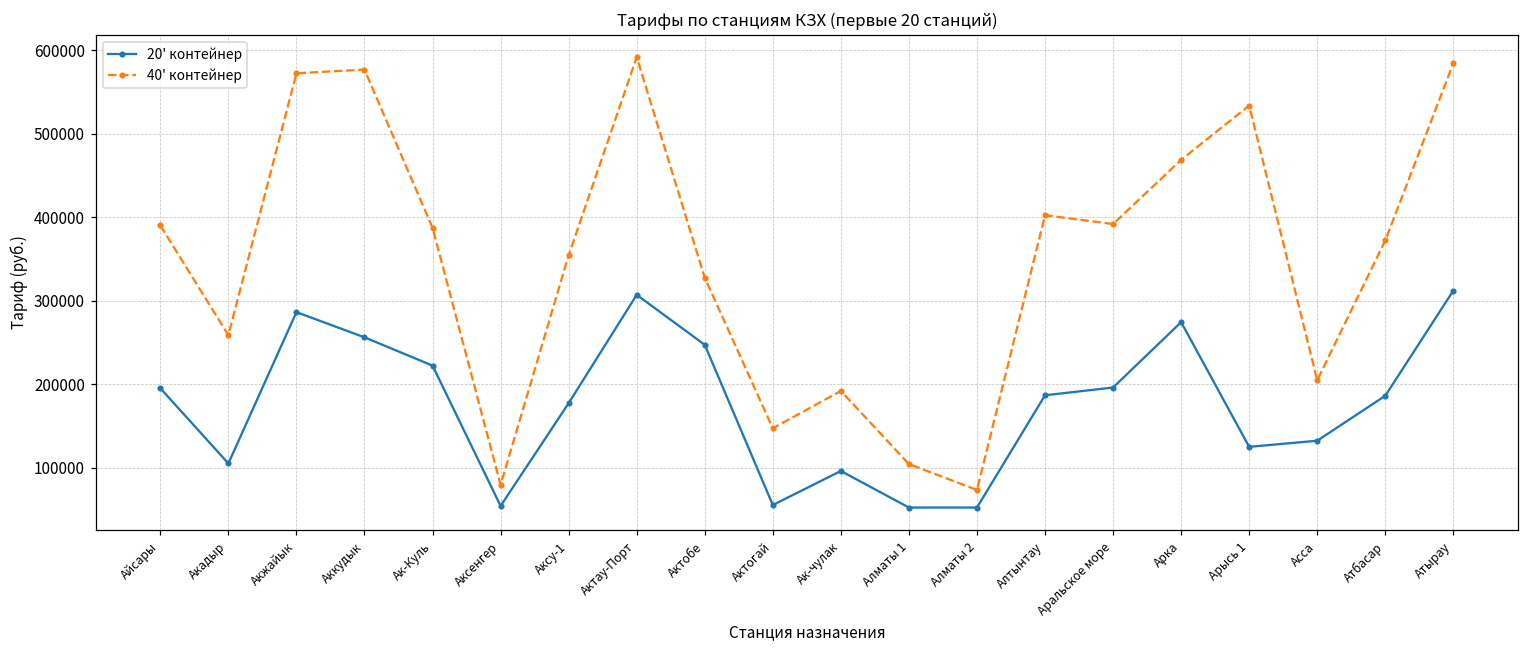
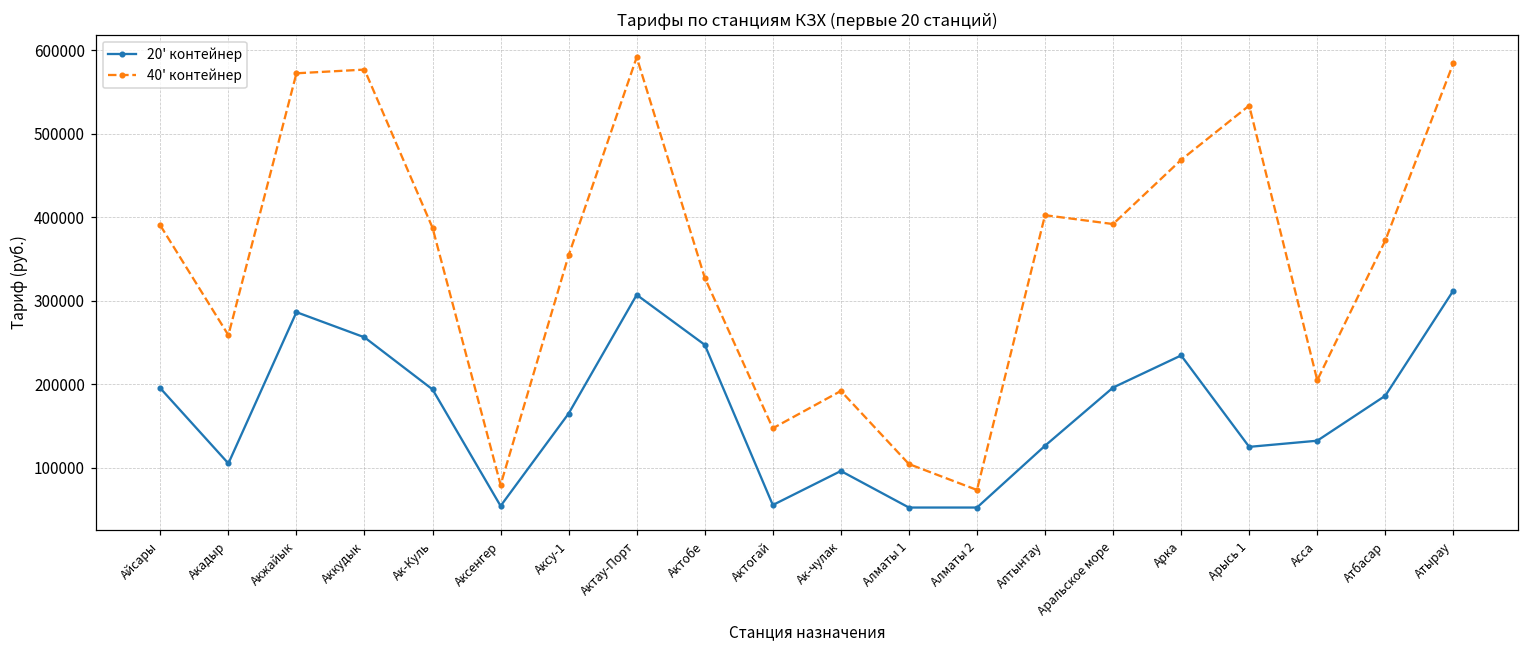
20' контейнер, Ак-Куль: 220000 -> 190000
20' контейнер, Аксу-1: 180000 -> 160000
20' контейнер, Алтынтау: 190000 -> 130000
20' контейнер, Арка: 270000 -> 230000
